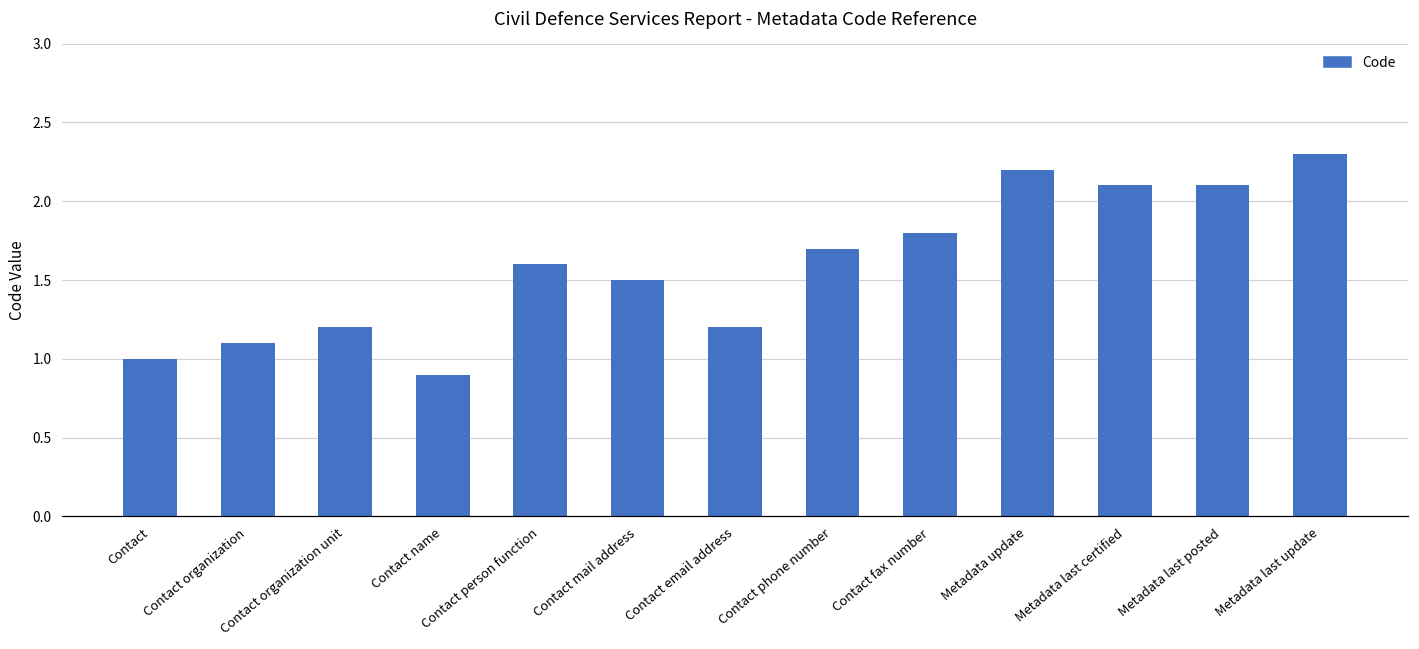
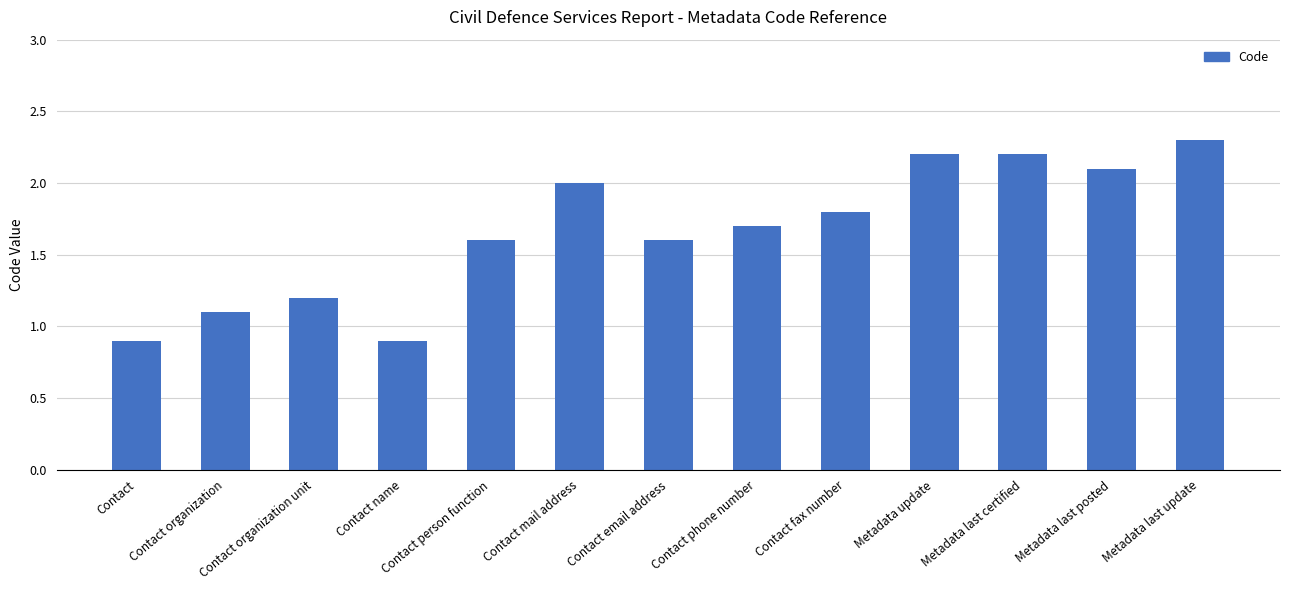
Contact: 1.0 -> 0.9
Contact mail address: 1.5 -> 2.0
Contact email address: 1.2 -> 1.6
Metadata last certified: 2.1 -> 2.2
